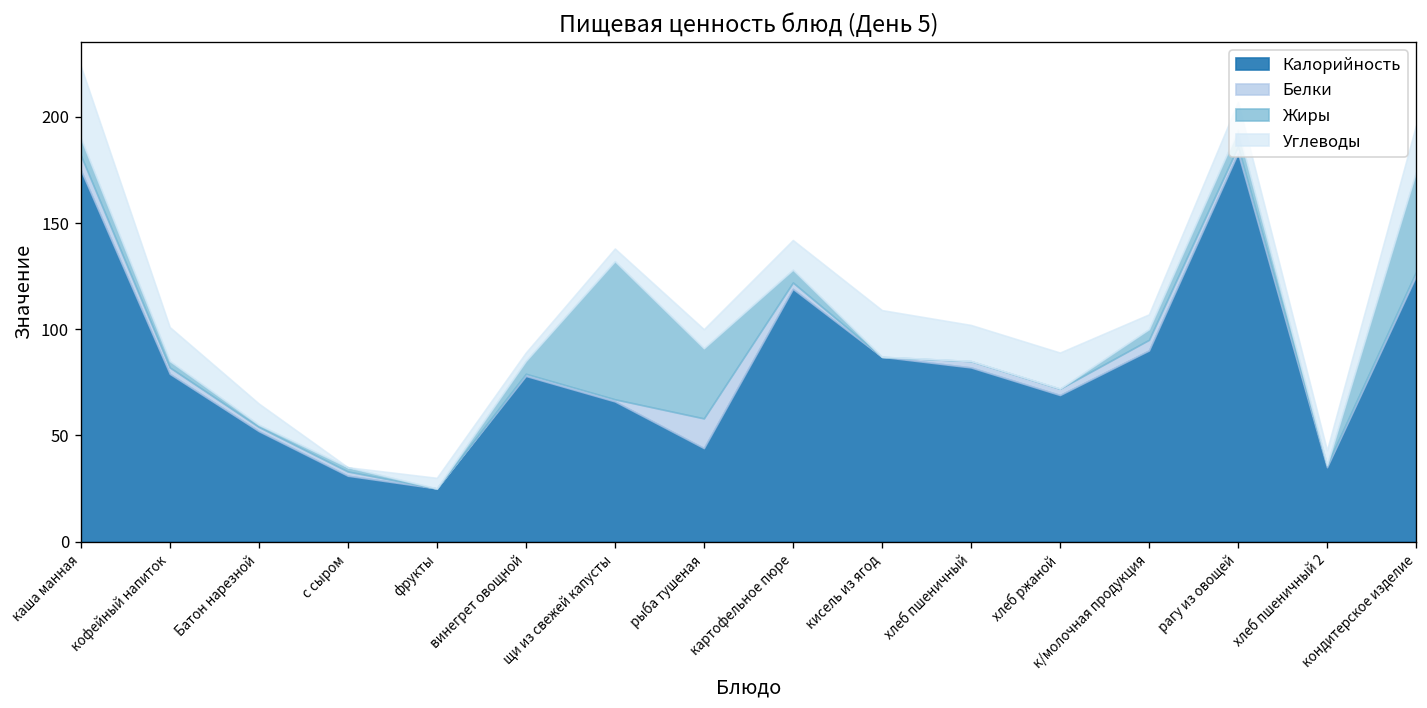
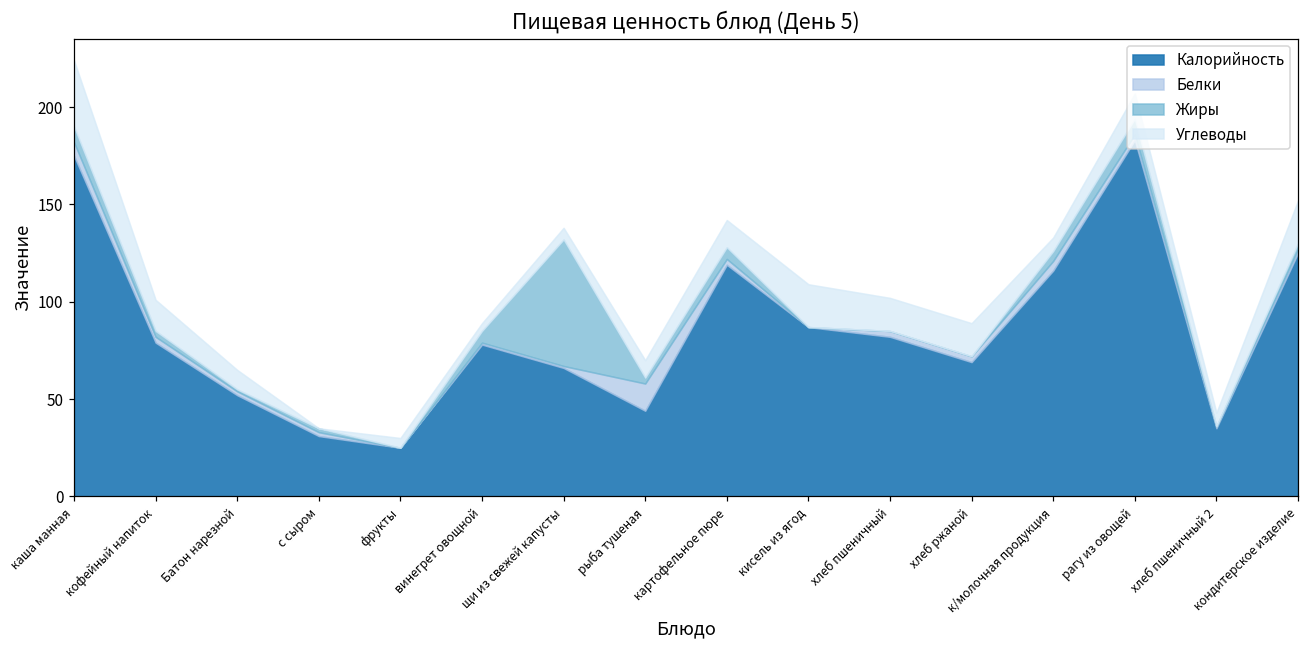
Жиры, рыба тушеная: 33 -> 3
Калорийность, к/молочная продукция: 90 -> 116
Жиры, кондитерское изделие: 47 -> 3
